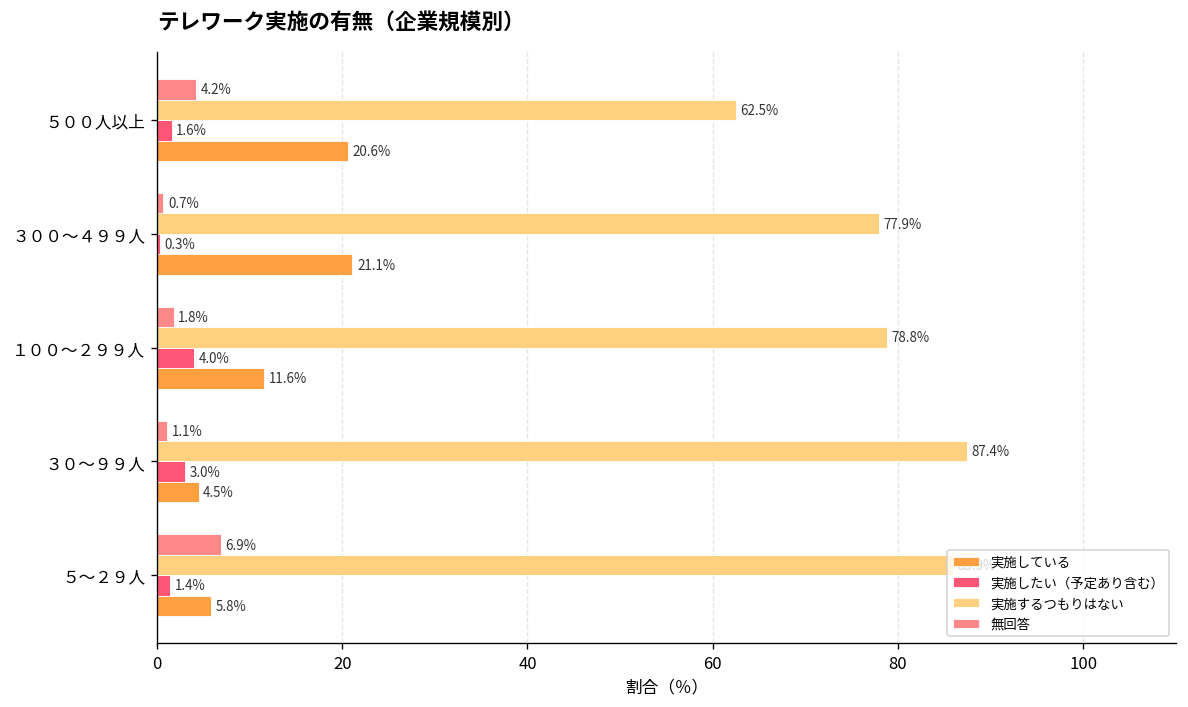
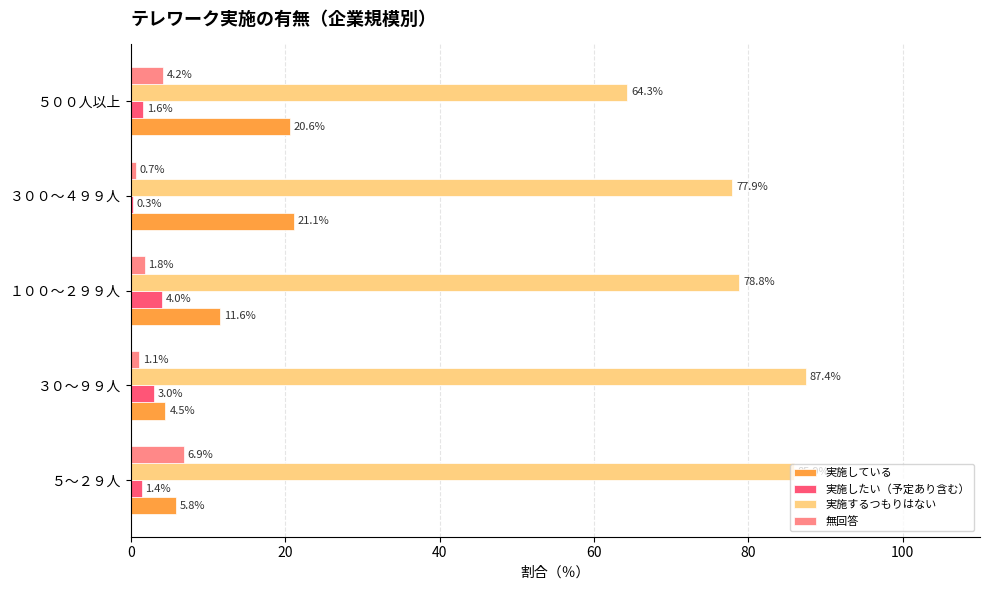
実施するつもりはない, ５００人以上: 62.5% -> 64.3%
